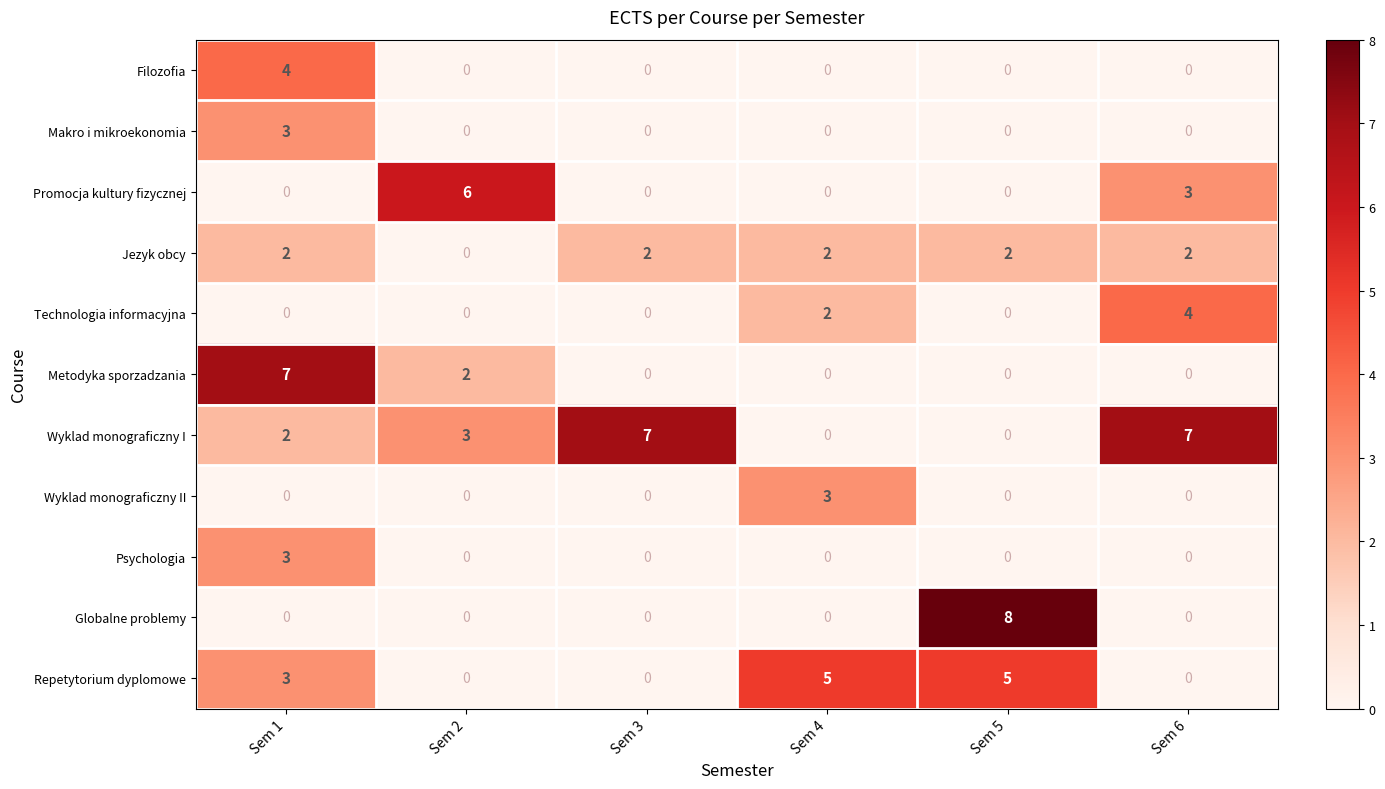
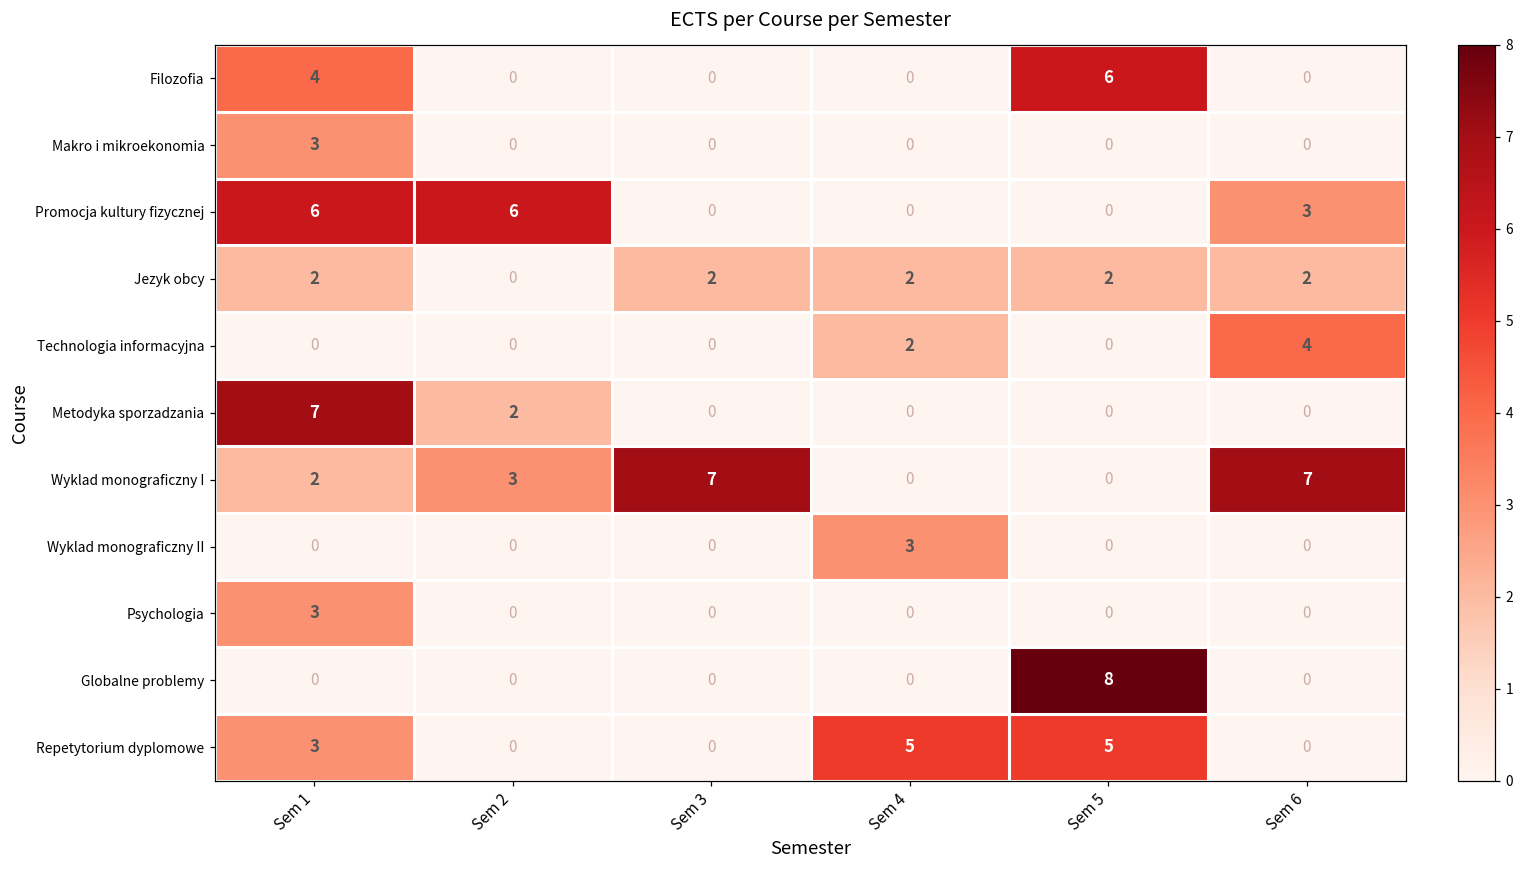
Filozofia, Sem 5: 0 -> 6
Promocja kultury fizycznej, Sem 1: 0 -> 6
